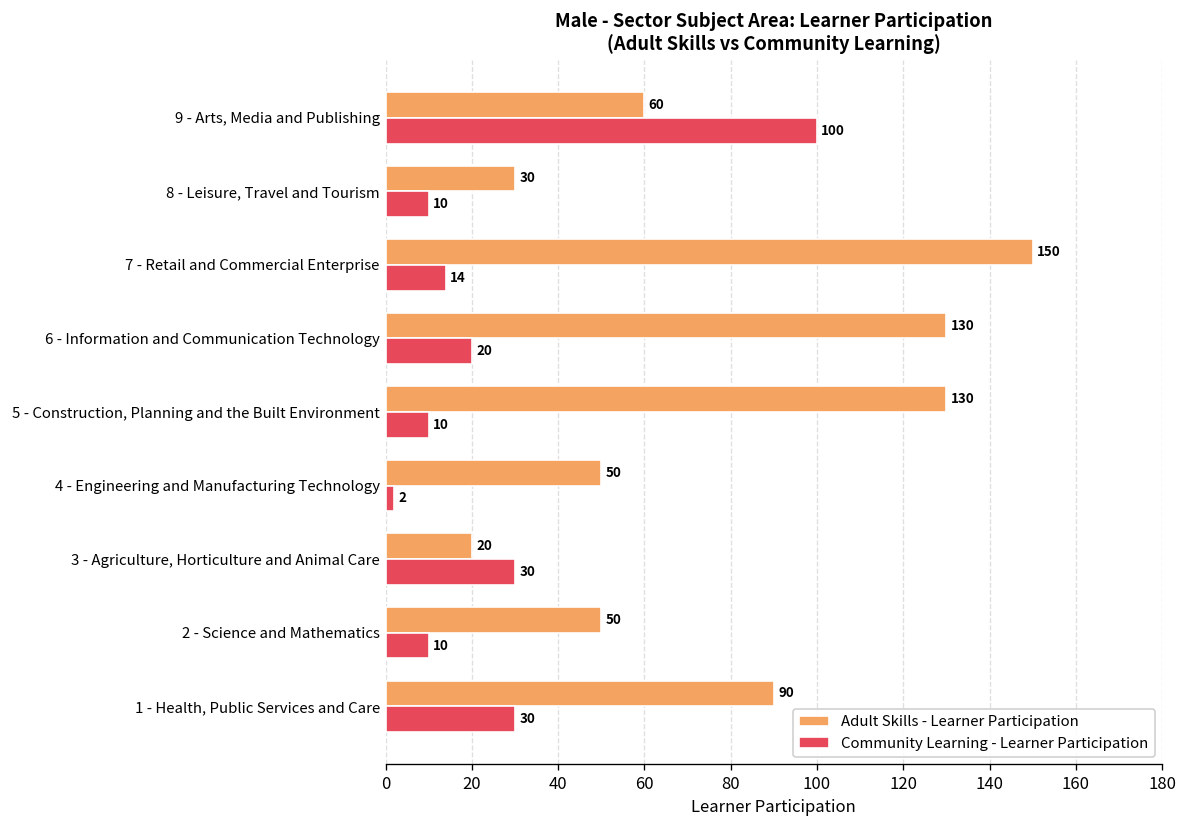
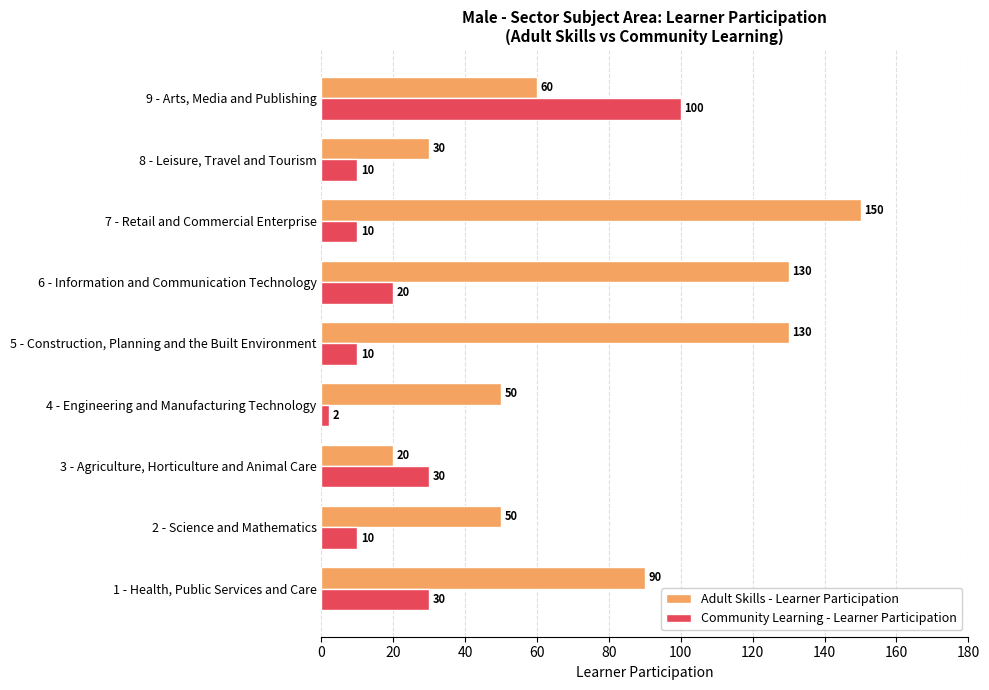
Community Learning - Learner Participation, 7 - Retail and Commercial Enterprise: 14 -> 10
